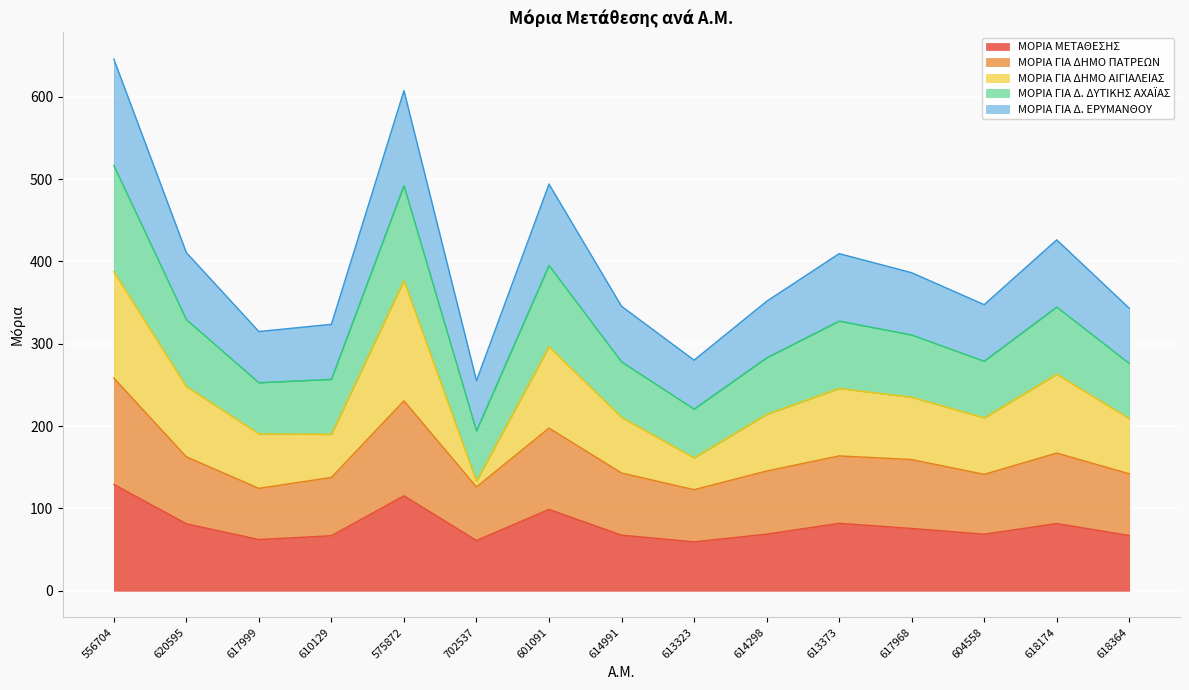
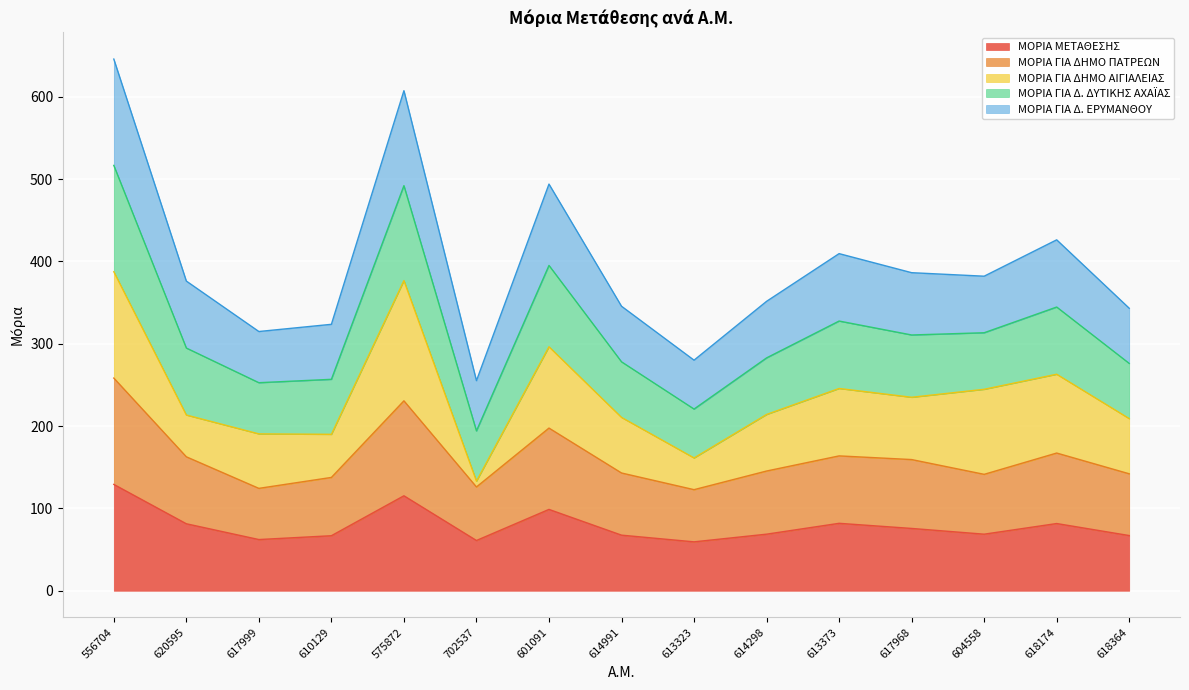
ΜΟΡΙΑ ΓΙΑ ΔΗΜΟ ΑΙΓΙΑΛΕΙΑΣ, 620595: 90 -> 50
ΜΟΡΙΑ ΓΙΑ ΔΗΜΟ ΑΙΓΙΑΛΕΙΑΣ, 604558: 70 -> 100
